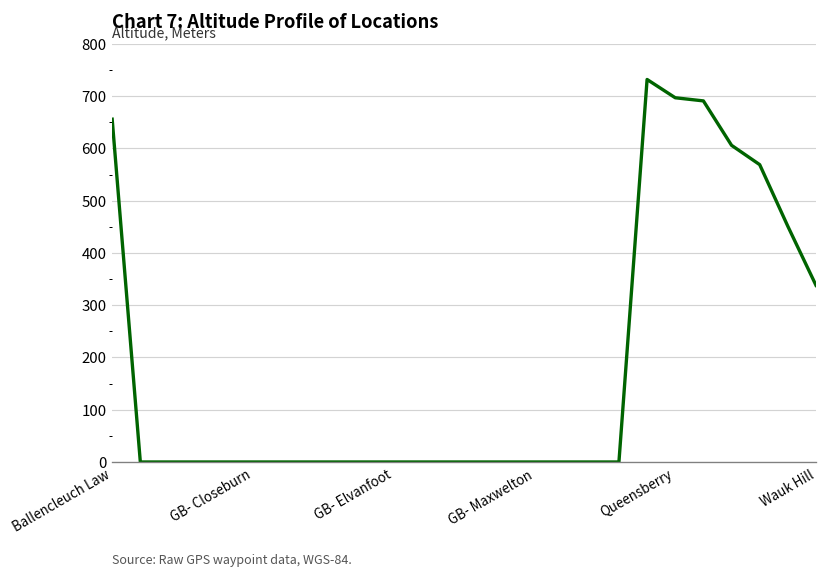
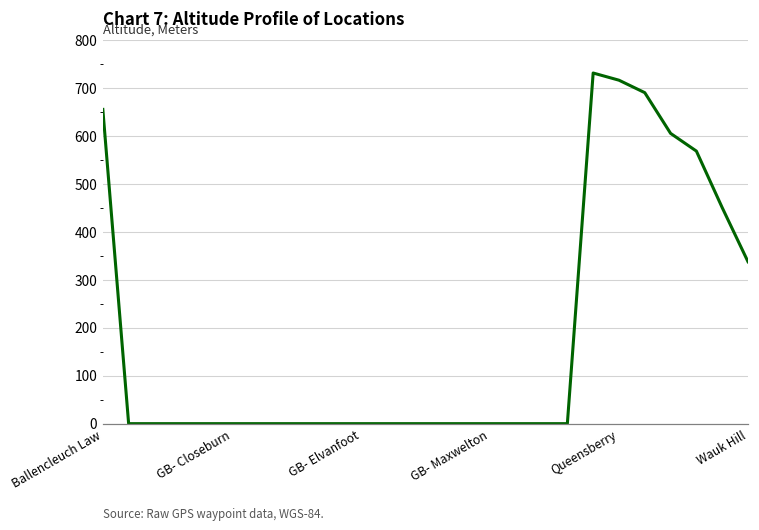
Queensberry: 700 -> 720
